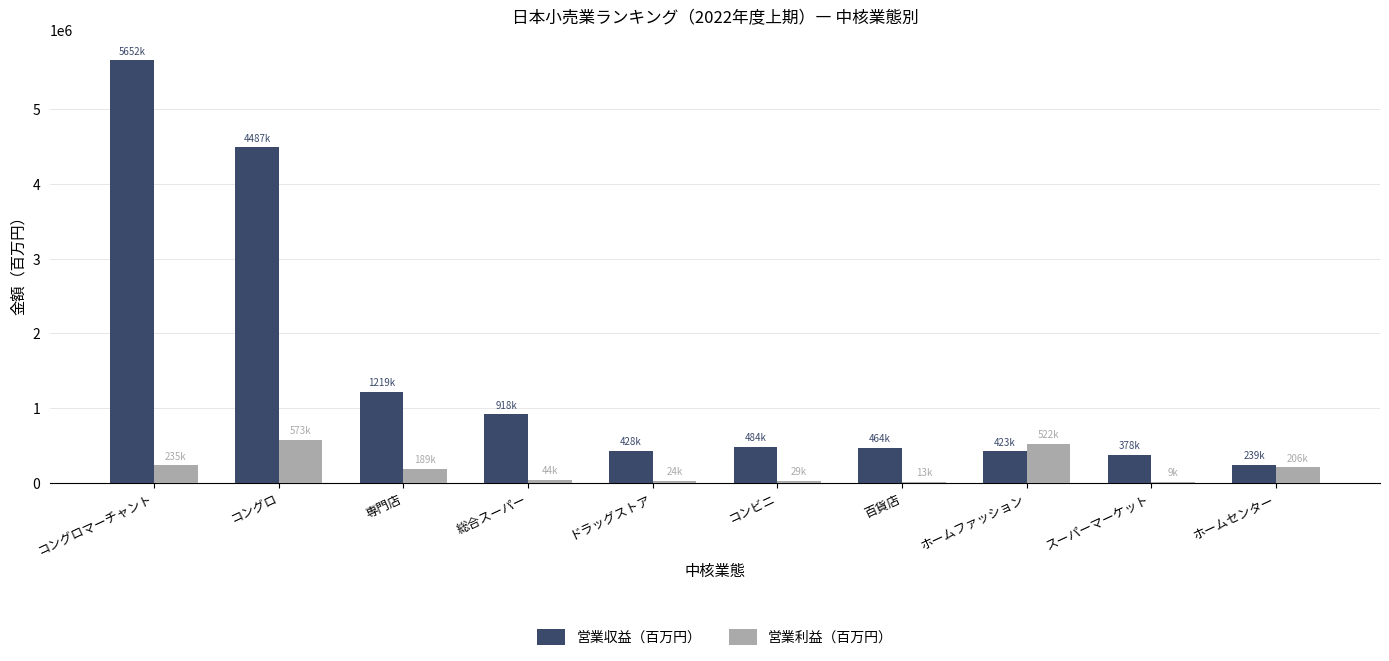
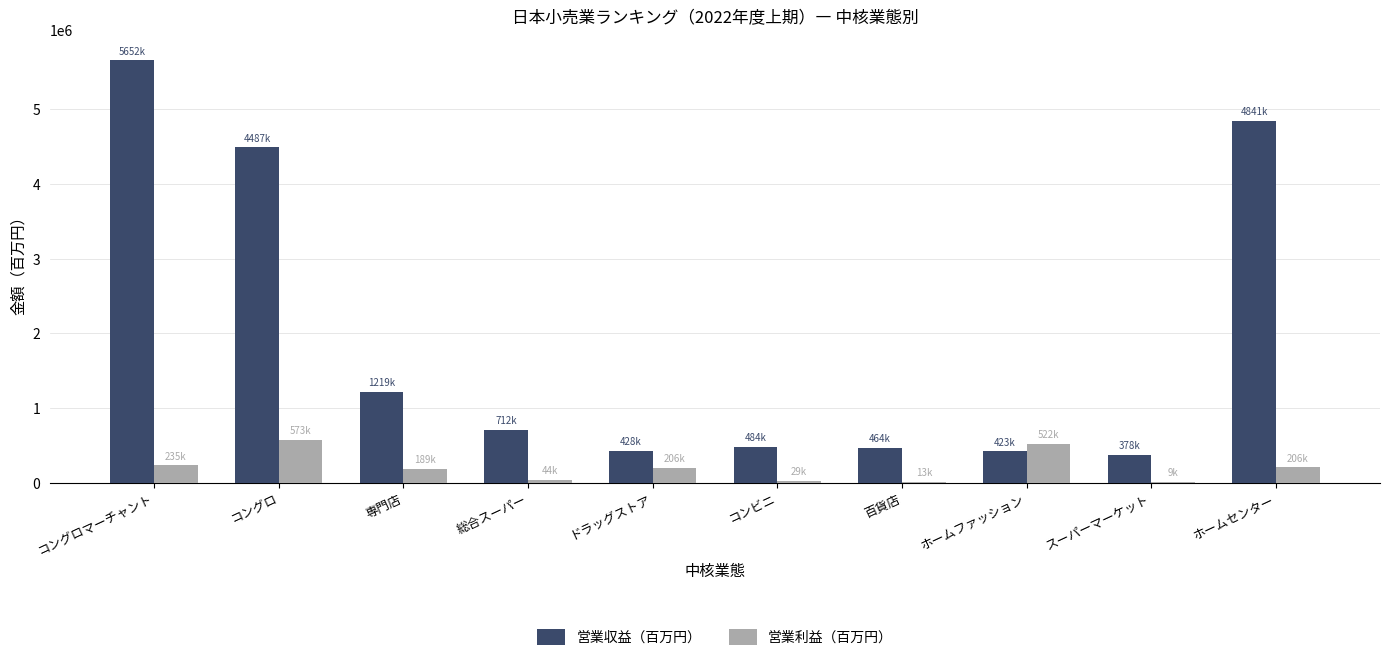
営業収益（百万円）, 総合スーパー: 918k -> 712k
営業利益（百万円）, ドラッグストア: 24k -> 206k
営業収益（百万円）, ホームセンター: 239k -> 4841k
